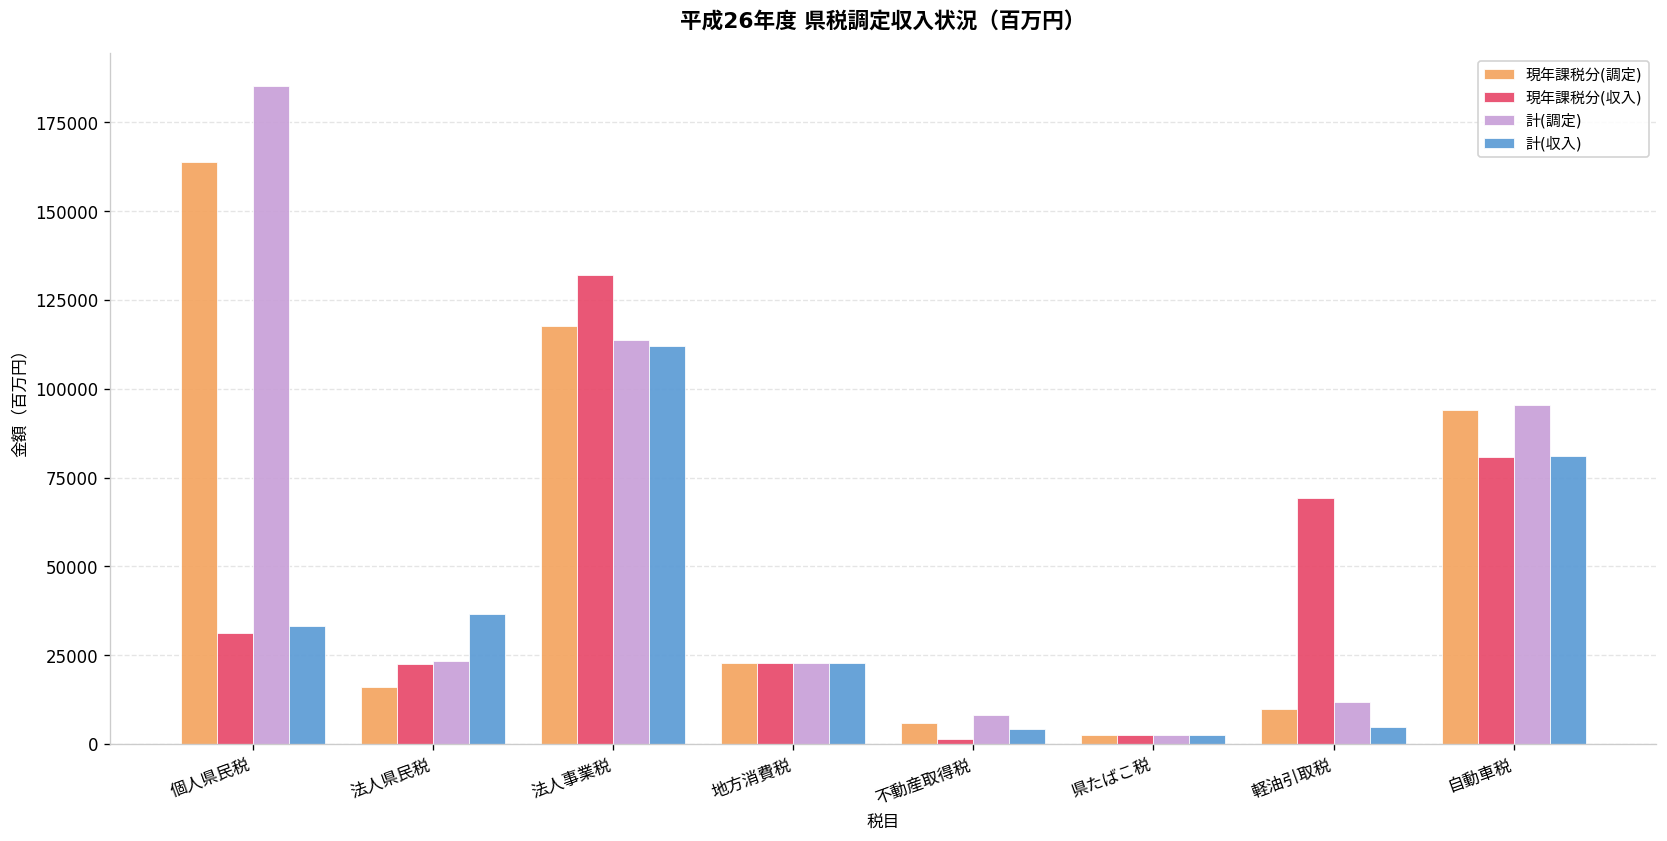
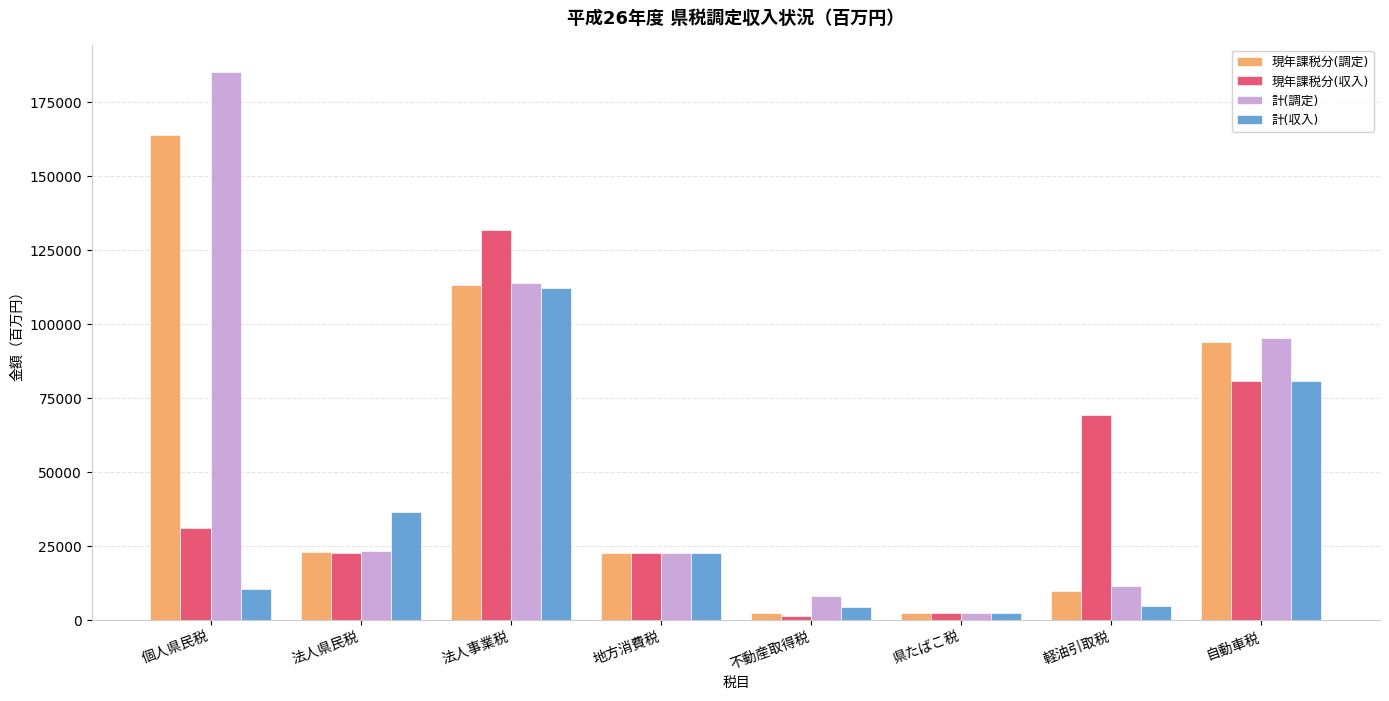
計(収入), 個人県民税: 33000 -> 10000
現年課税分(調定), 法人県民税: 16000 -> 23000
現年課税分(調定), 法人事業税: 118000 -> 113000
現年課税分(調定), 不動産取得税: 6000 -> 2000
